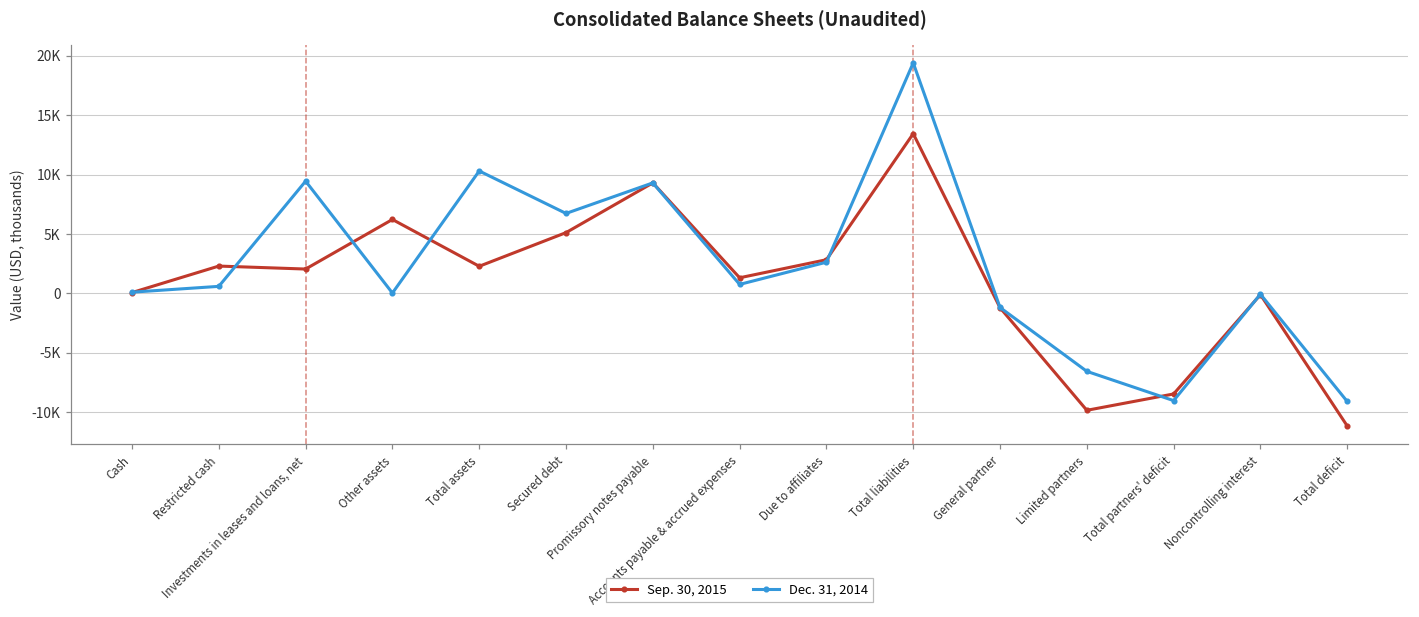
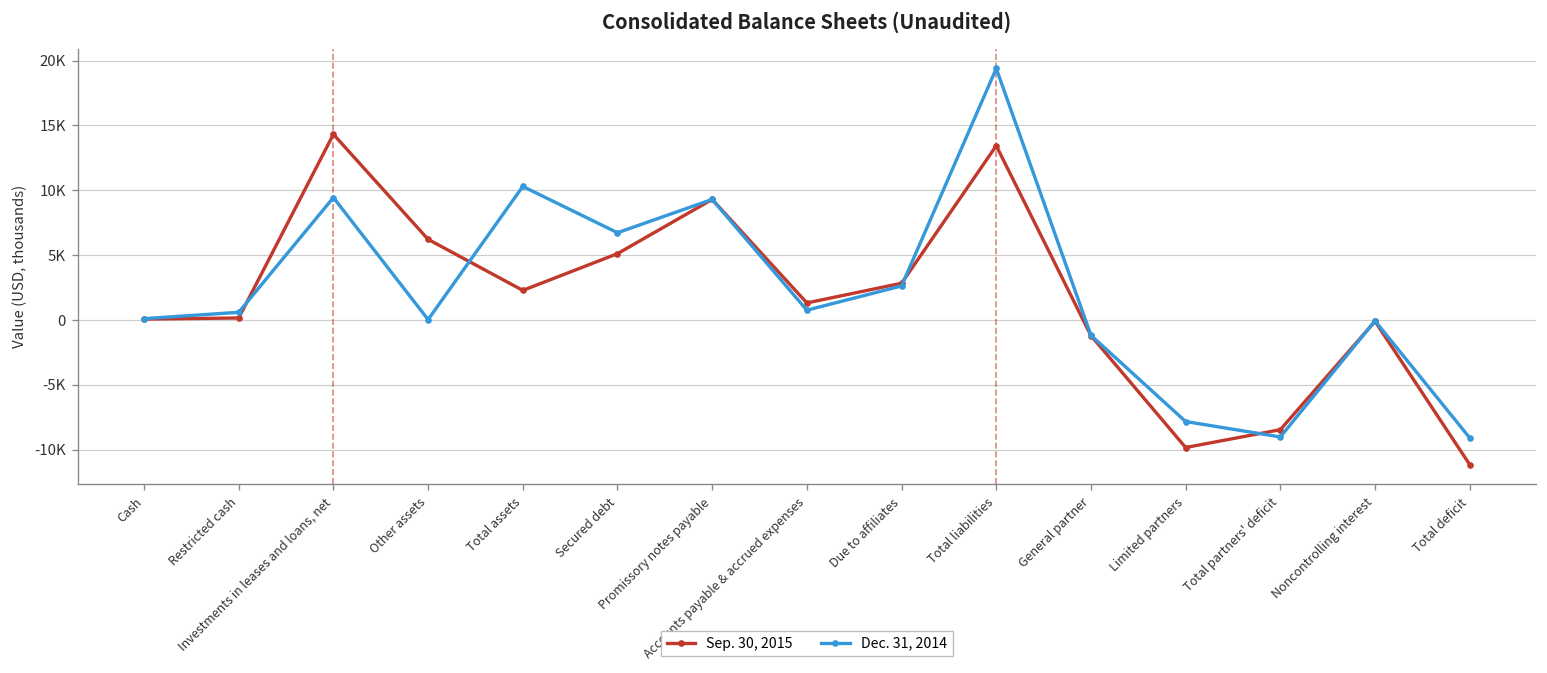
Sep. 30, 2015, Restricted cash: 2300 -> 200
Sep. 30, 2015, Investments in leases and loans, net: 2000 -> 14300
Dec. 31, 2014, Limited partners: -6600 -> -7800
